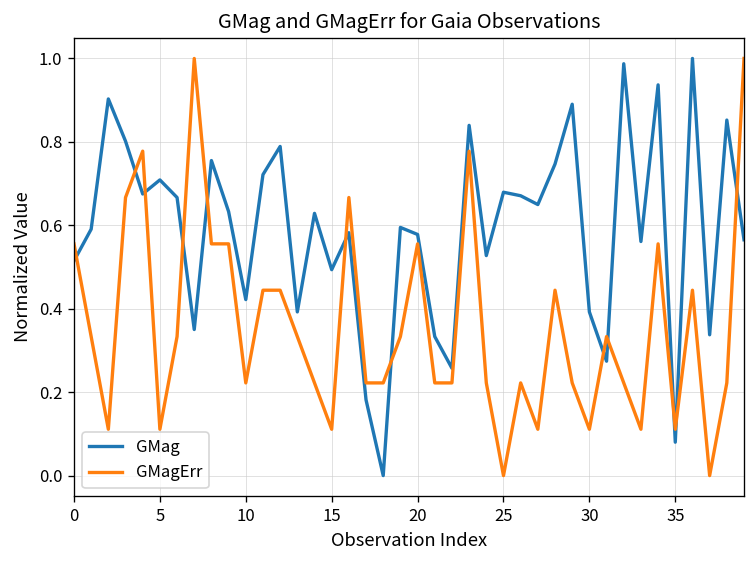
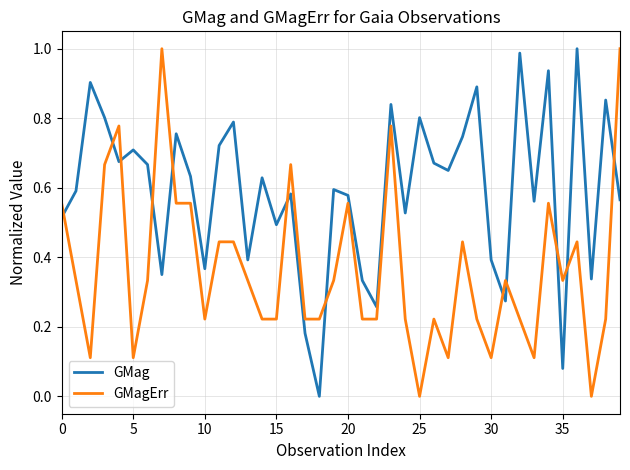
GMag, 10: 0.42 -> 0.37
GMagErr, 15: 0.11 -> 0.22
GMag, 25: 0.68 -> 0.80
GMagErr, 35: 0.11 -> 0.33
